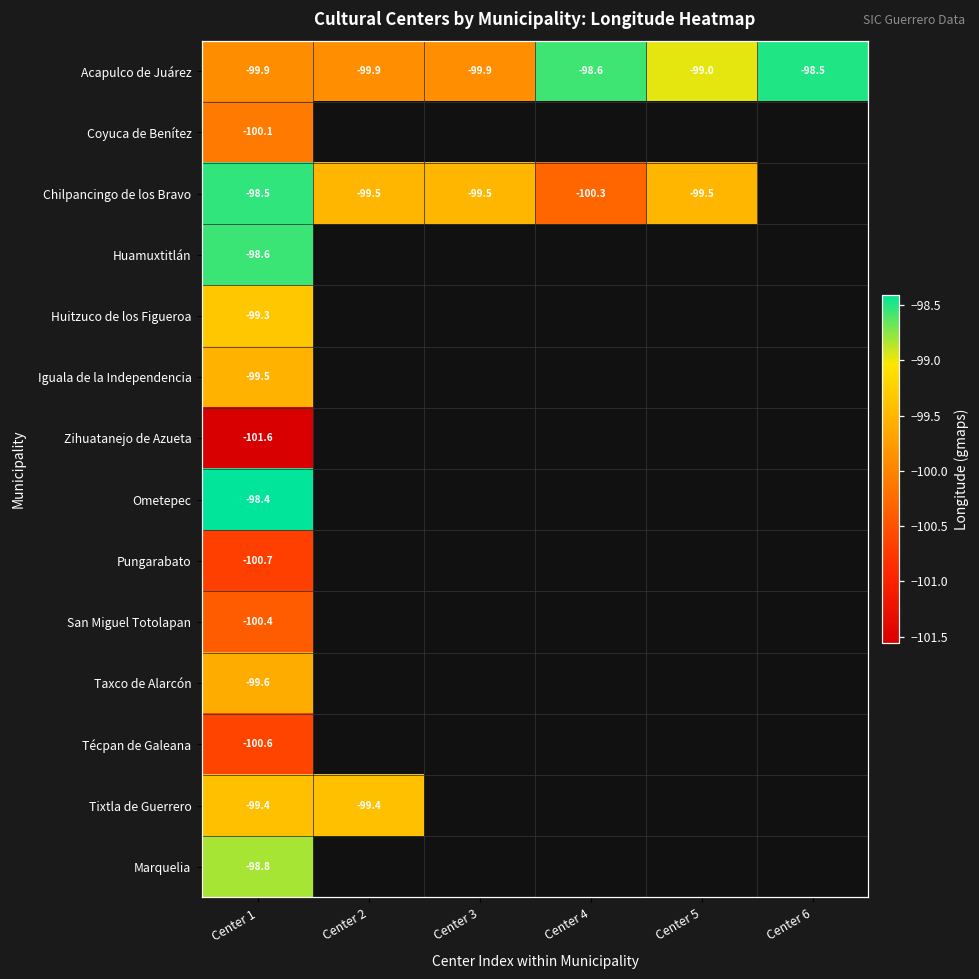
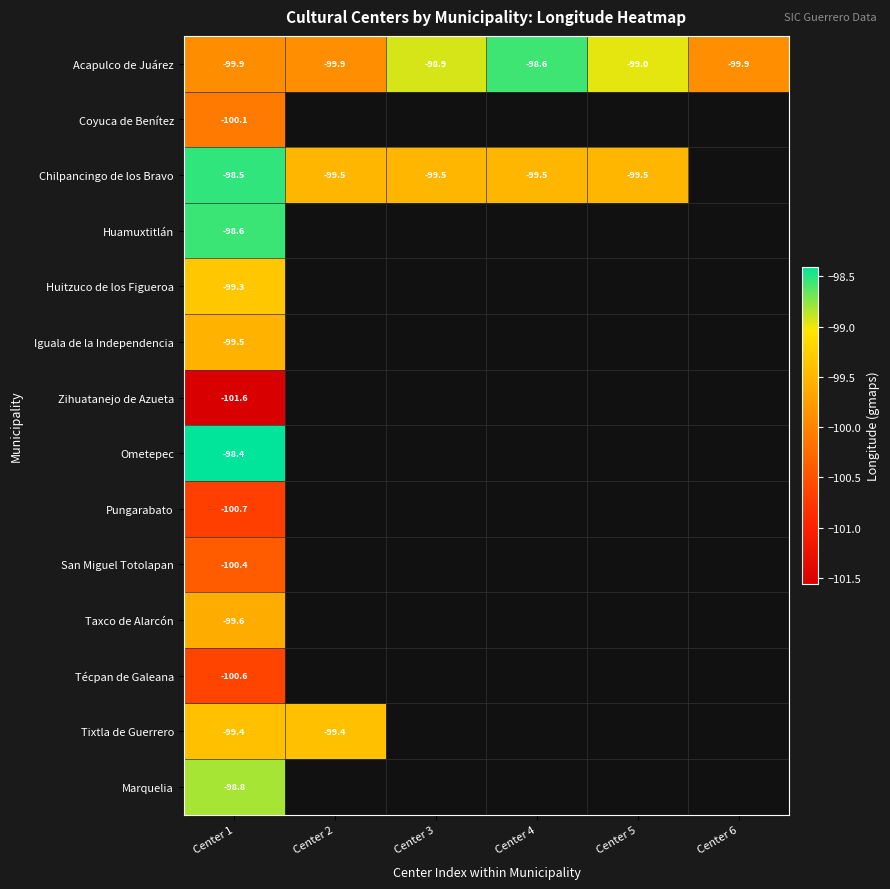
Acapulco de Juárez, Center 3: -99.9 -> -98.9
Acapulco de Juárez, Center 6: -98.5 -> -99.9
Chilpancingo de los Bravo, Center 4: -100.3 -> -99.5
